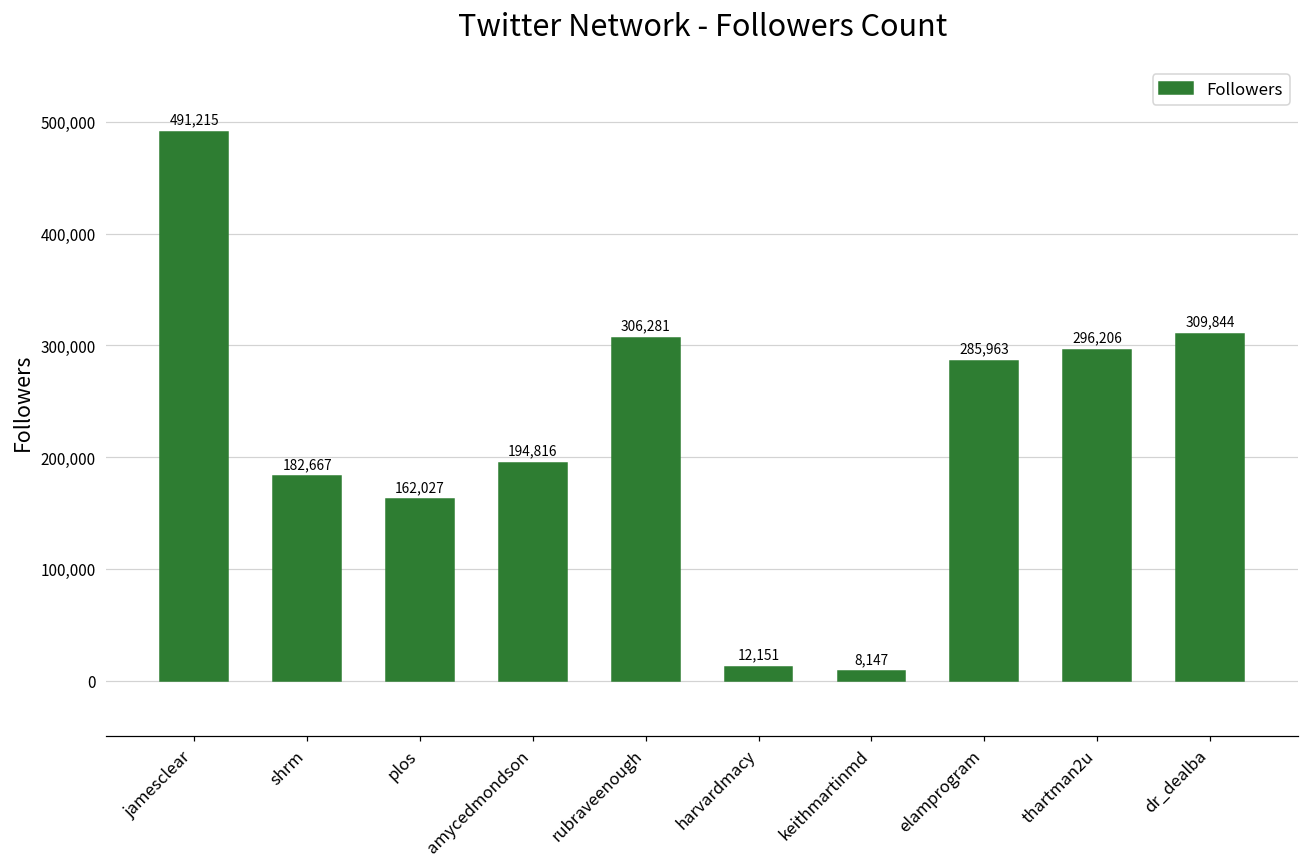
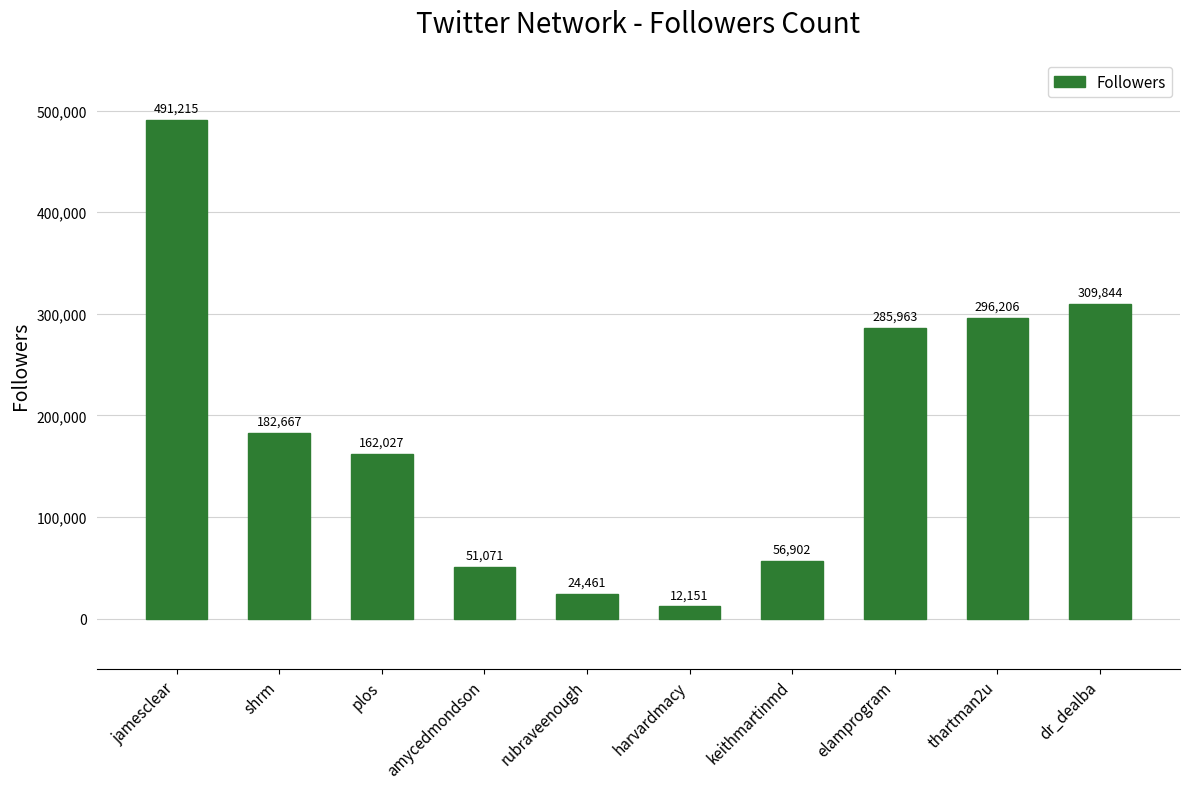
amycedmondson: 194,816 -> 51,071
rubraveenough: 306,281 -> 24,461
keithmartinmd: 8,147 -> 56,902
